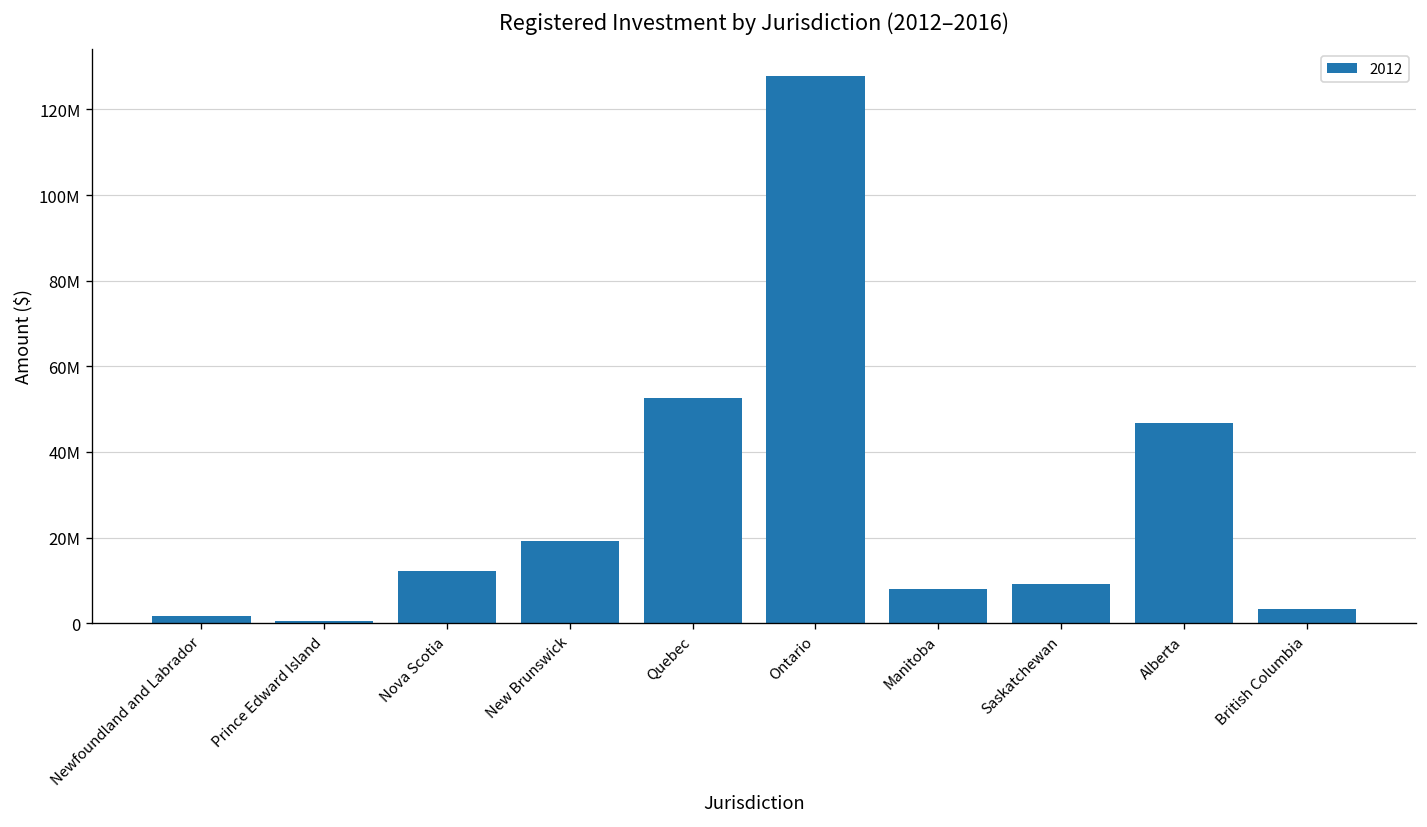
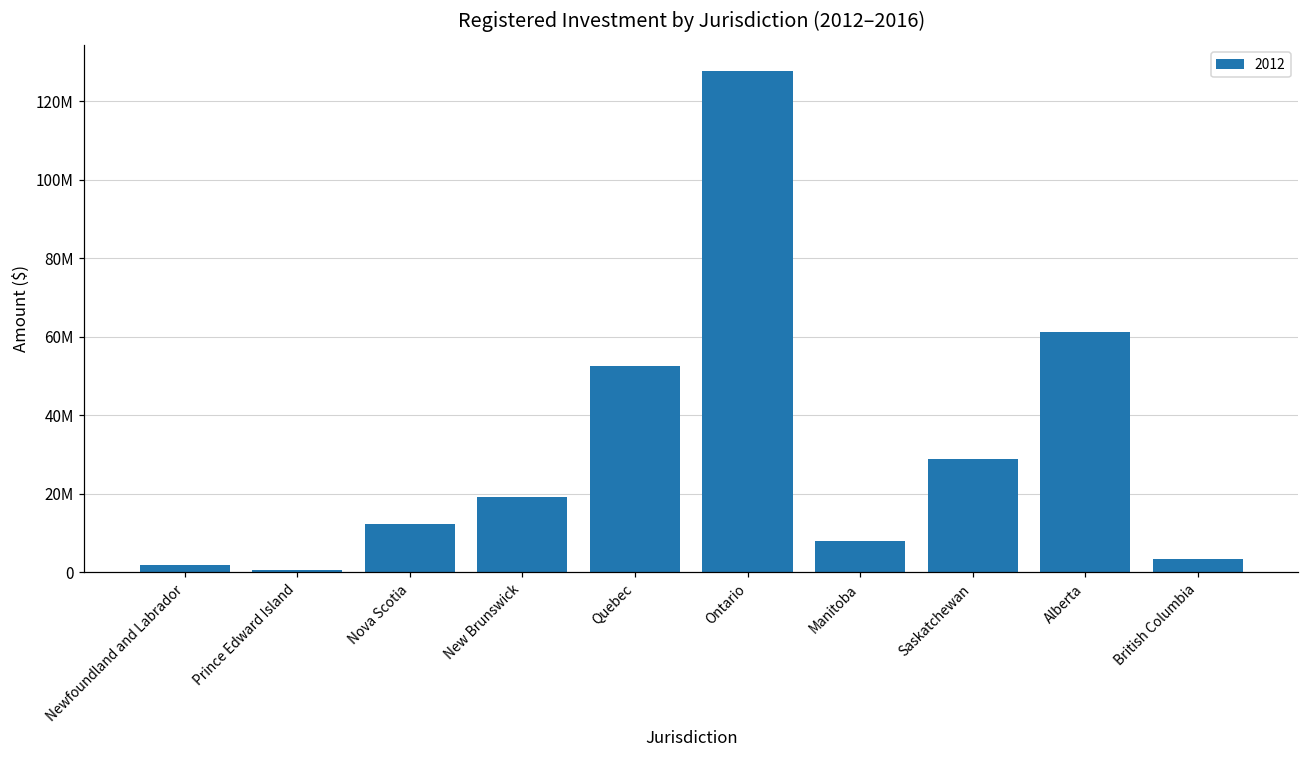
Saskatchewan: 9000000 -> 29000000
Alberta: 47000000 -> 61000000
